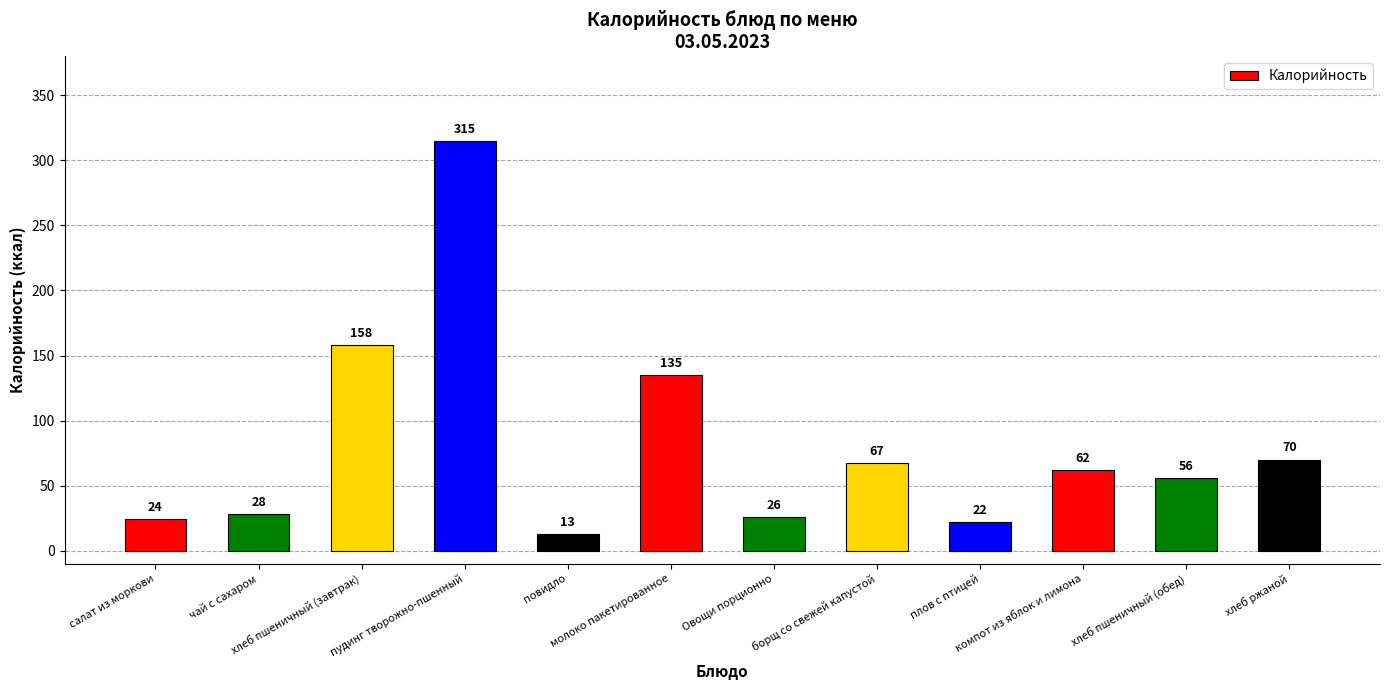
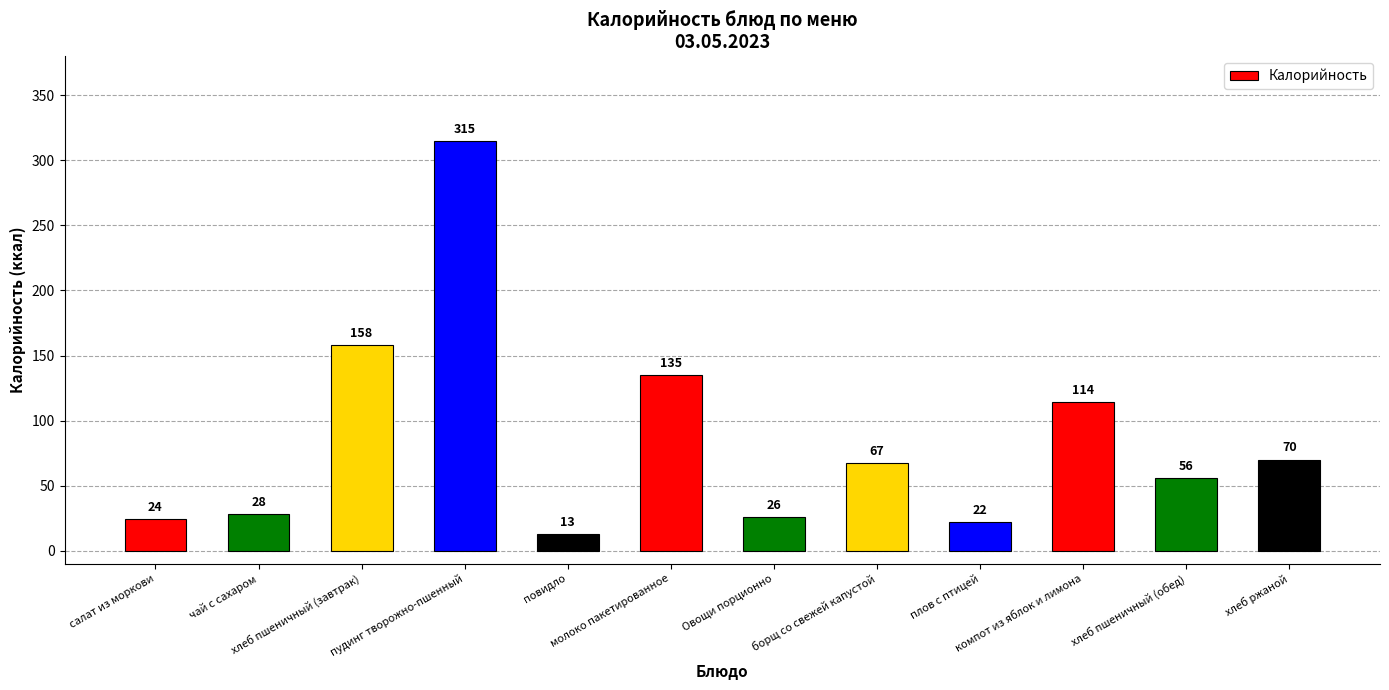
компот из яблок и лимона: 62 -> 114
